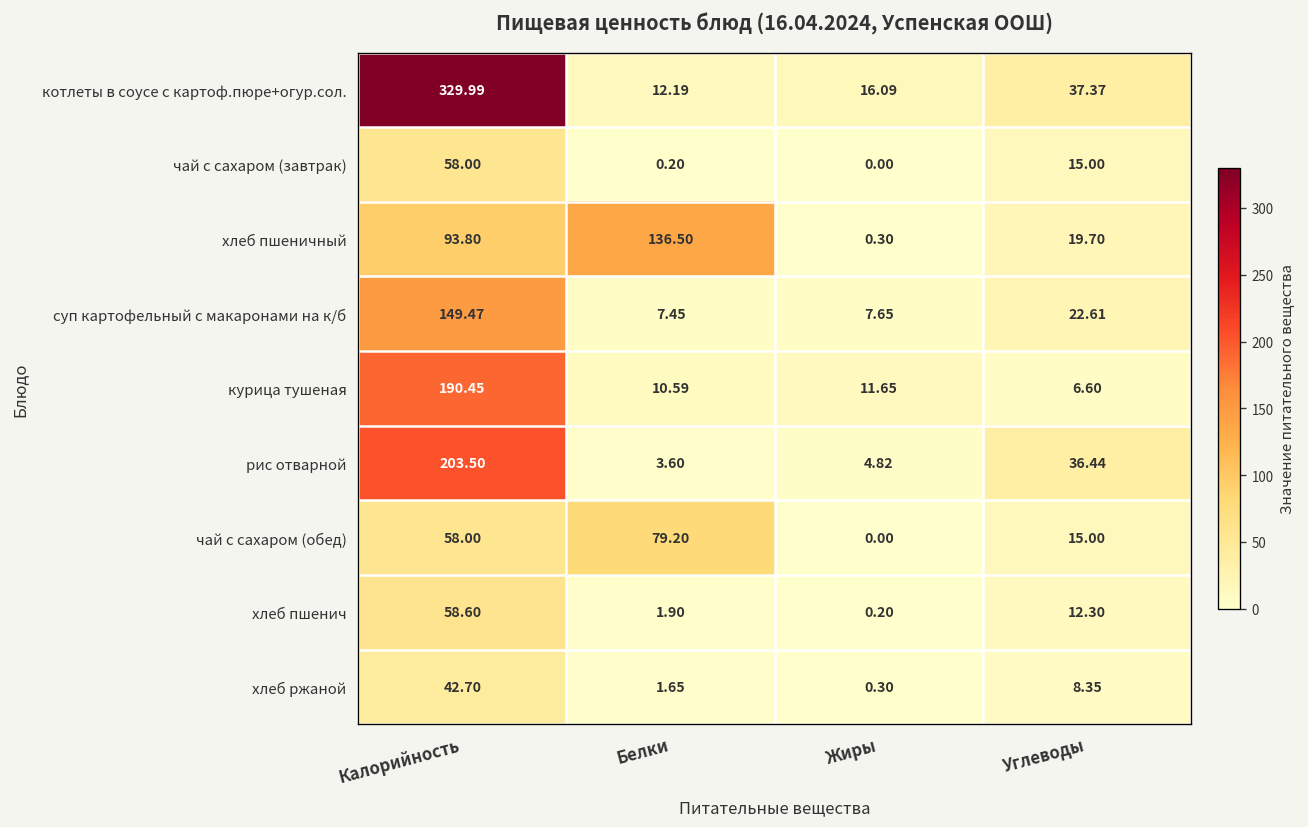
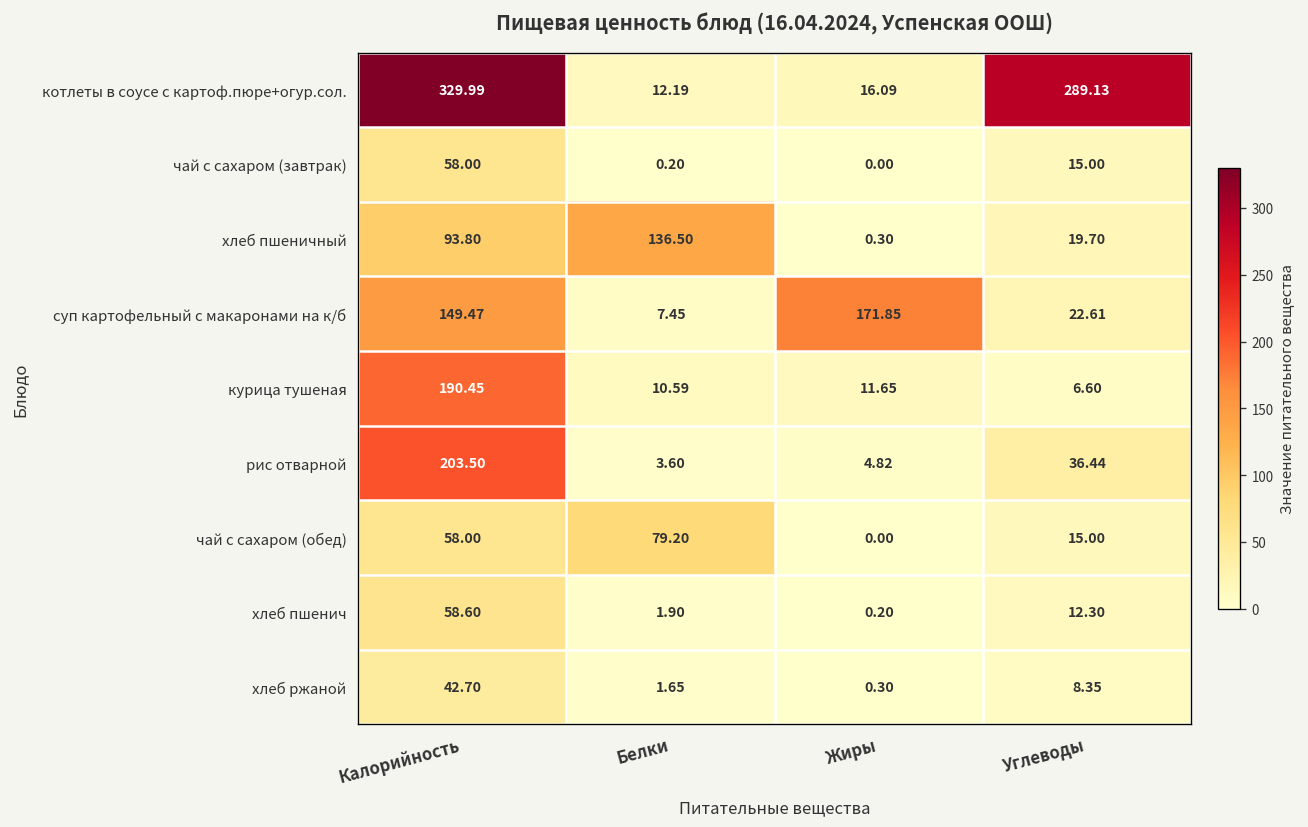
котлеты в соусе с картоф.пюре+огур.сол., Углеводы: 37.37 -> 289.13
суп картофельный с макаронами на к/б, Жиры: 7.65 -> 171.85
